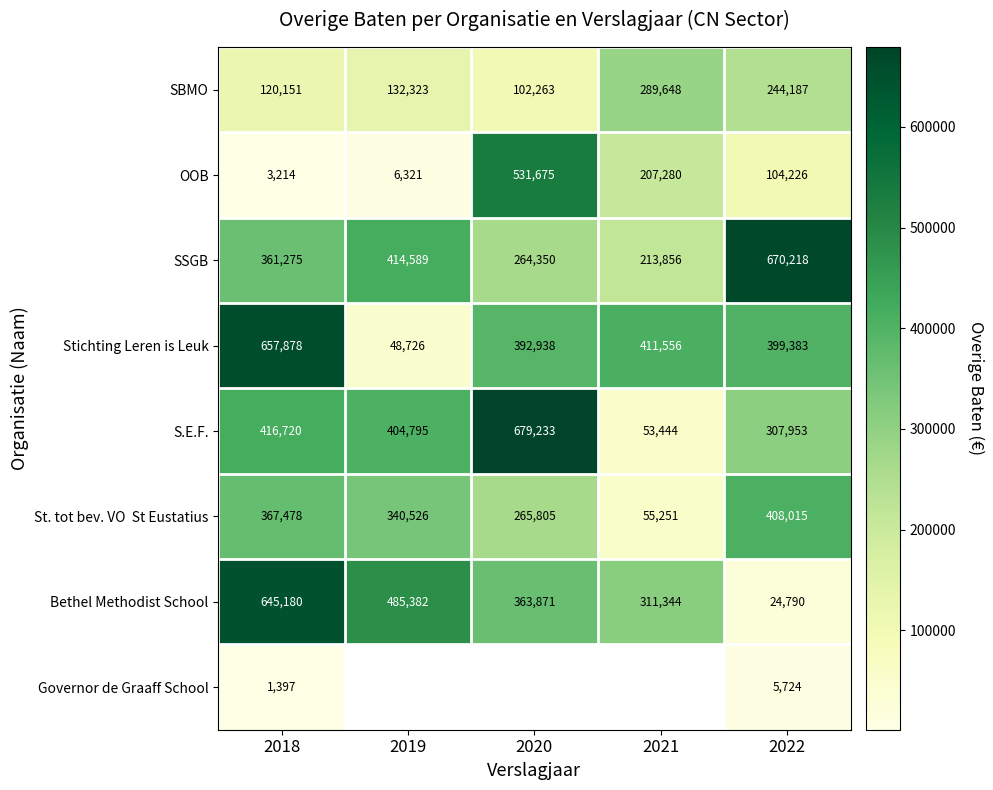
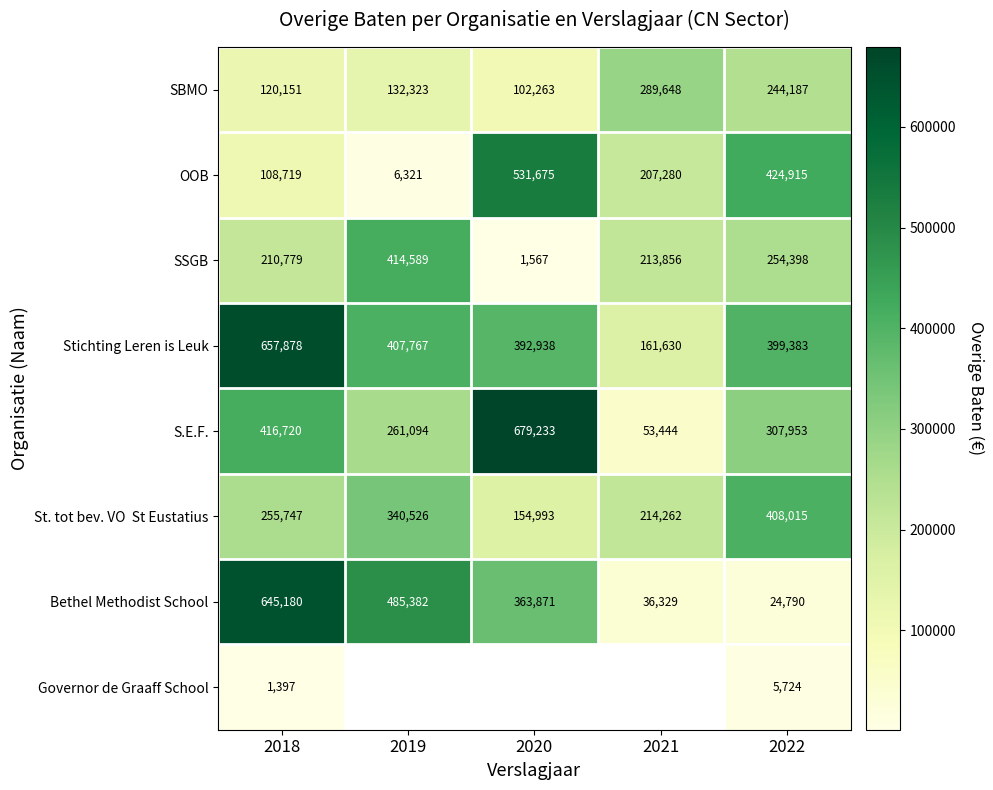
OOB, 2018: 3,214 -> 108,719
OOB, 2022: 104,226 -> 424,915
SSGB, 2018: 361,275 -> 210,779
SSGB, 2020: 264,350 -> 1,567
SSGB, 2022: 670,218 -> 254,398
Stichting Leren is Leuk, 2019: 48,726 -> 407,767
Stichting Leren is Leuk, 2021: 411,556 -> 161,630
S.E.F., 2019: 404,795 -> 261,094
St. tot bev. VO St Eustatius, 2018: 367,478 -> 255,747
St. tot bev. VO St Eustatius, 2020: 265,805 -> 154,993
St. tot bev. VO St Eustatius, 2021: 55,251 -> 214,262
Bethel Methodist School, 2021: 311,344 -> 36,329
